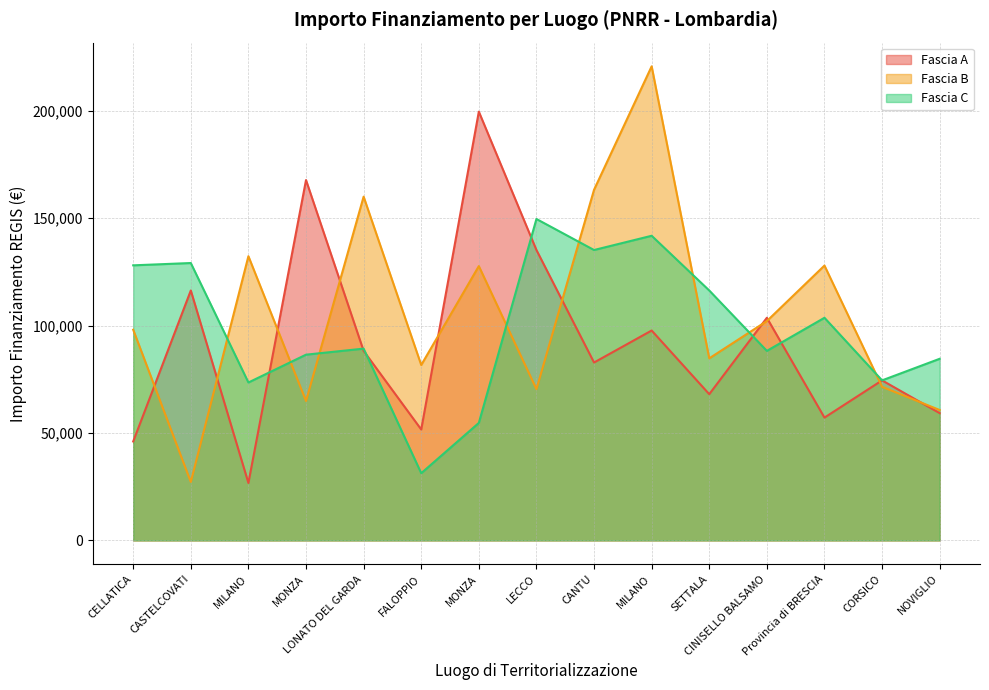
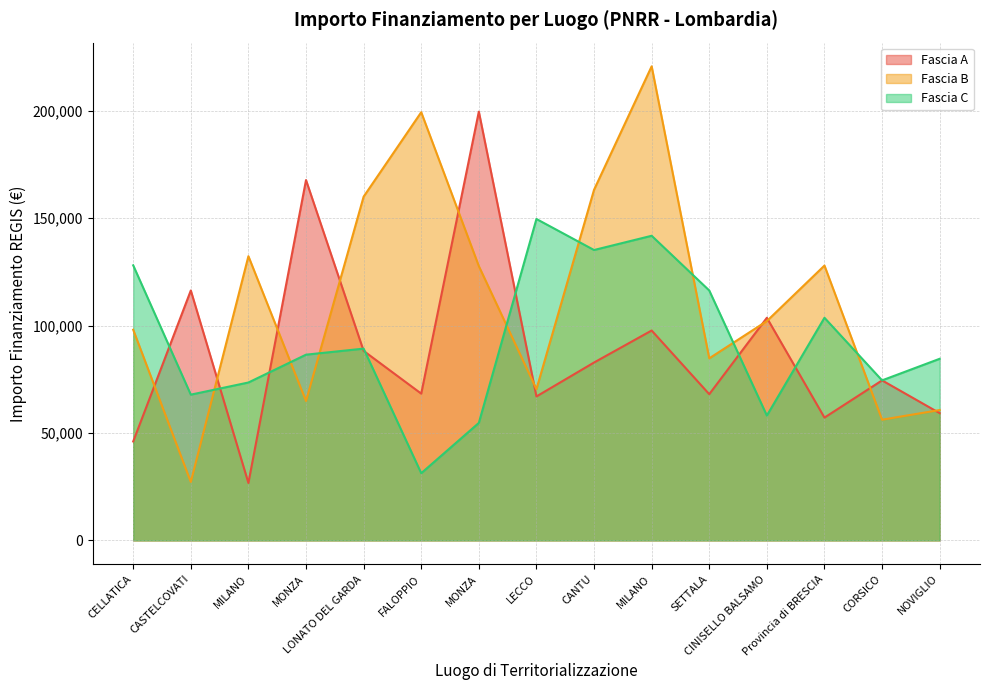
Fascia C, CASTELCOVATI: 129,000 -> 68,000
Fascia A, FALOPPIO: 52,000 -> 68,000
Fascia B, FALOPPIO: 82,000 -> 199,000
Fascia A, LECCO: 135,000 -> 67,000
Fascia C, CINISELLO BALSAMO: 88,000 -> 58,000
Fascia B, CORSICO: 71,000 -> 56,000
